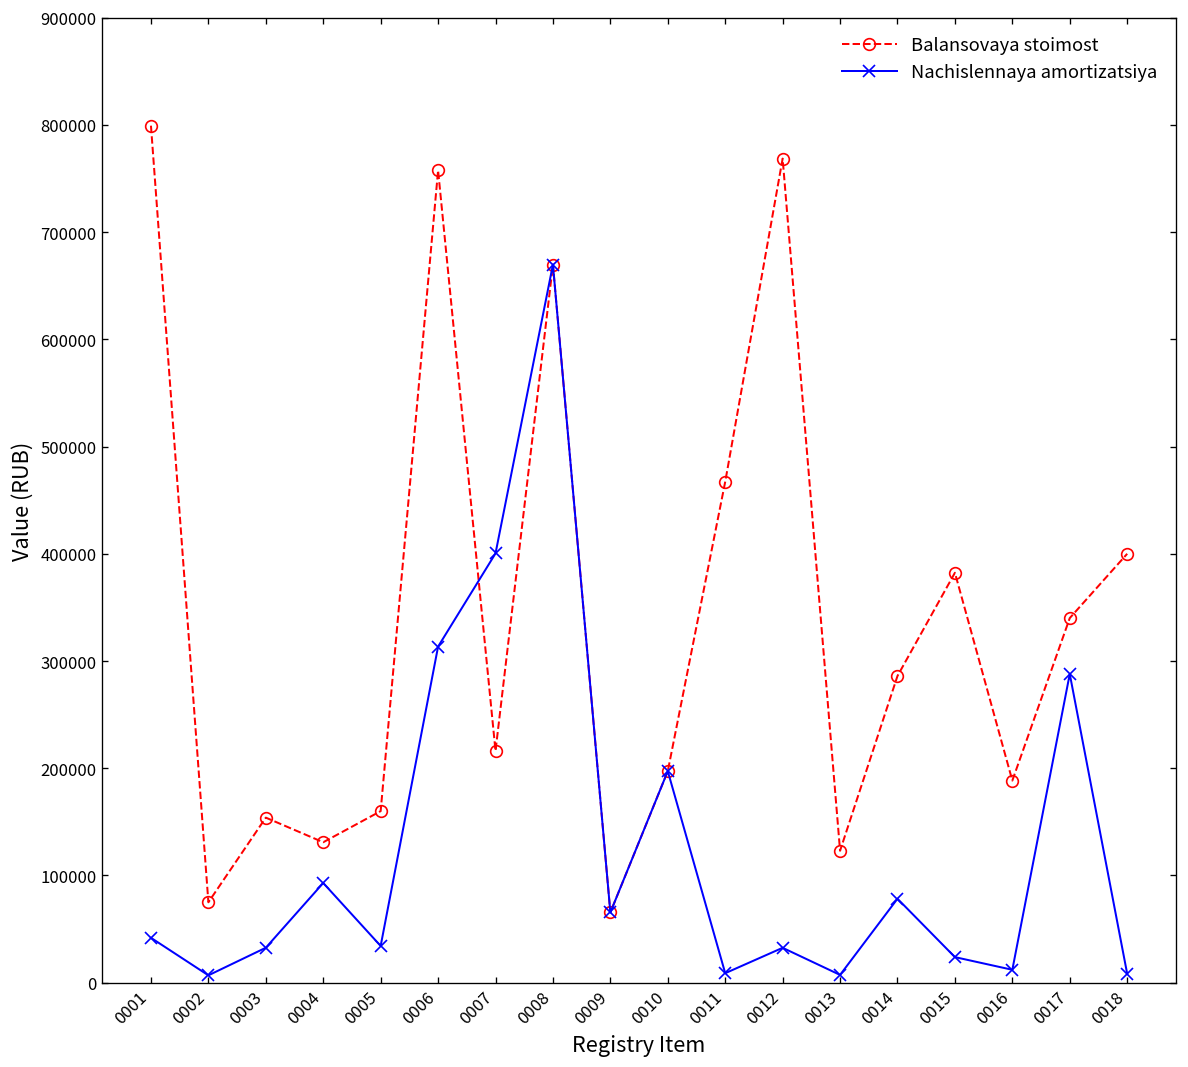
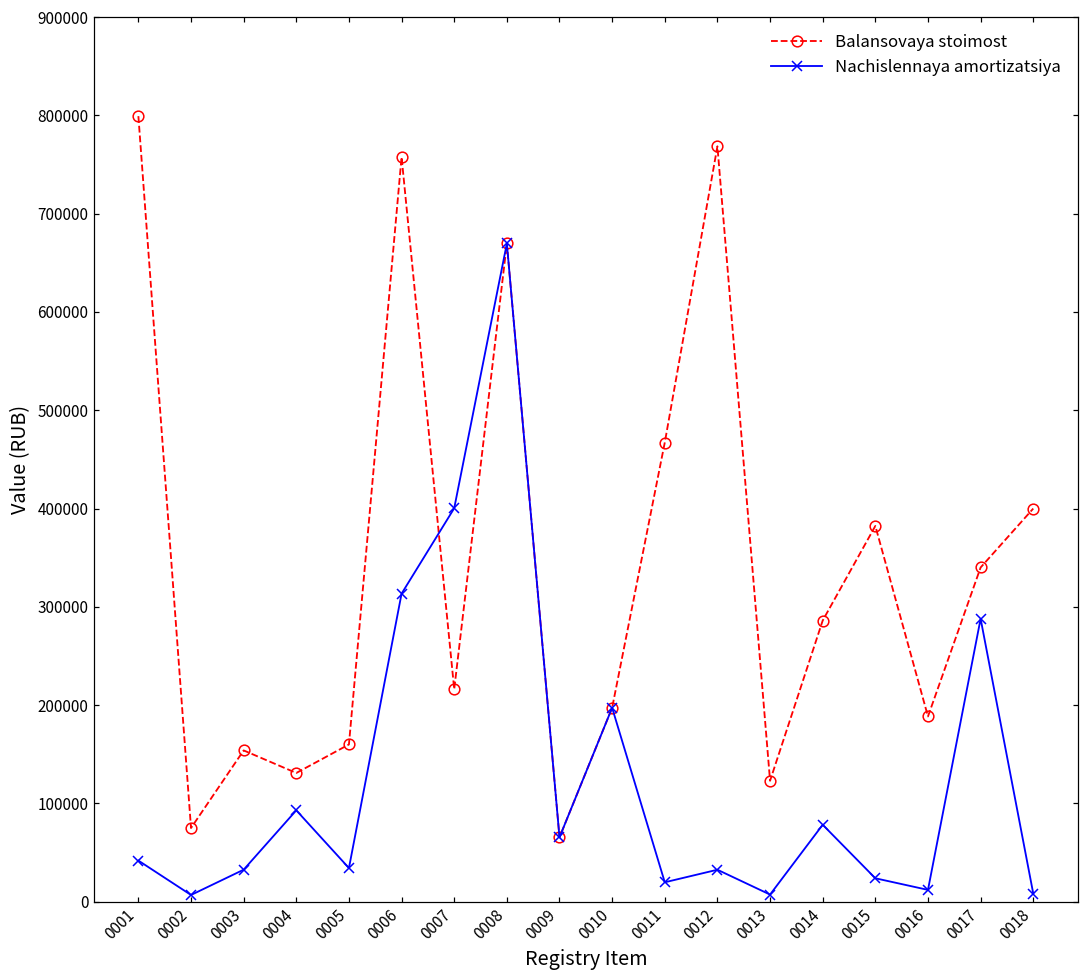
Nachislennaya amortizatsiya, 0011: 10000 -> 20000
